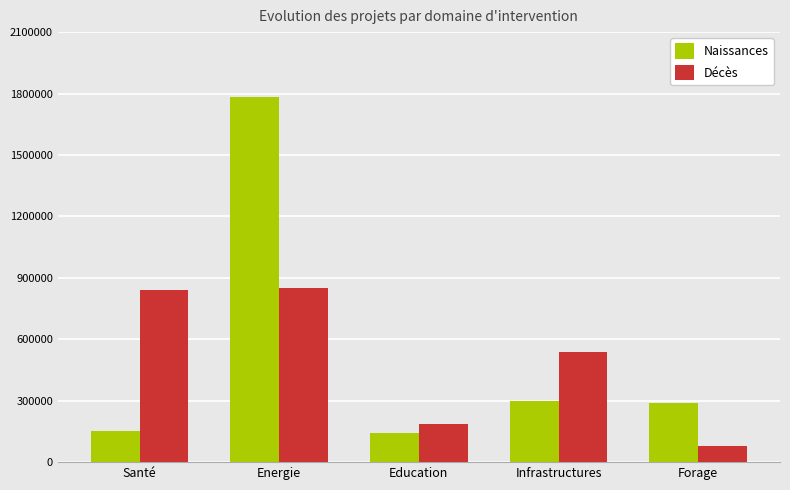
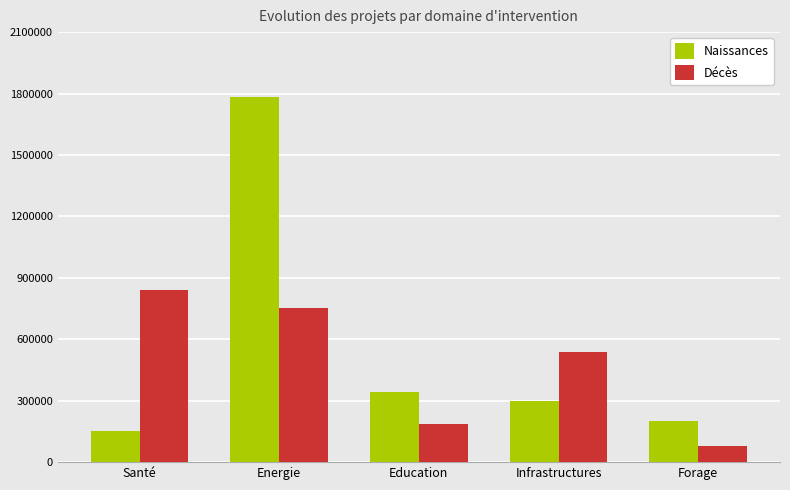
Décès, Energie: 850000 -> 750000
Naissances, Education: 140000 -> 340000
Naissances, Forage: 290000 -> 200000
